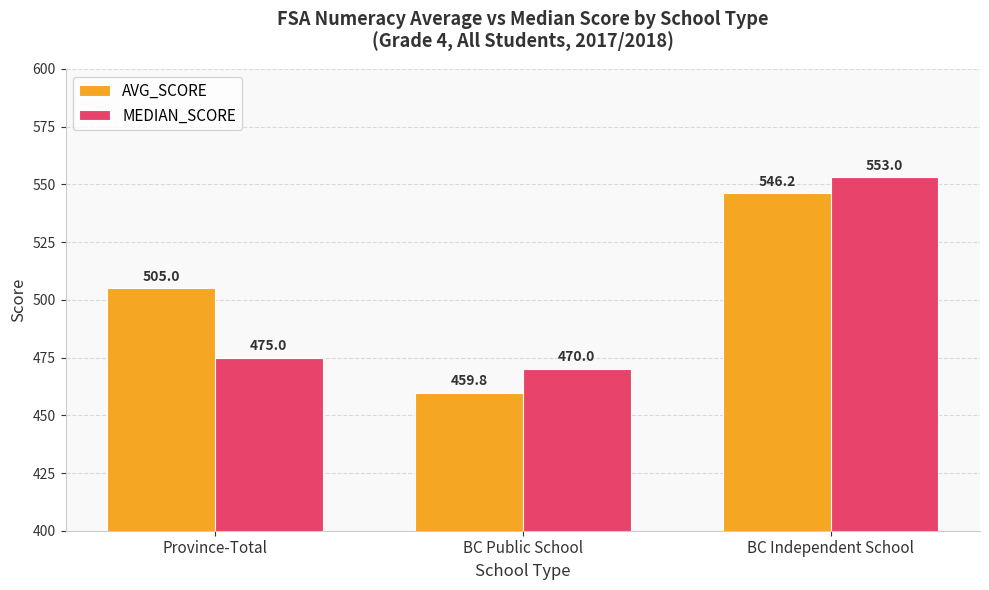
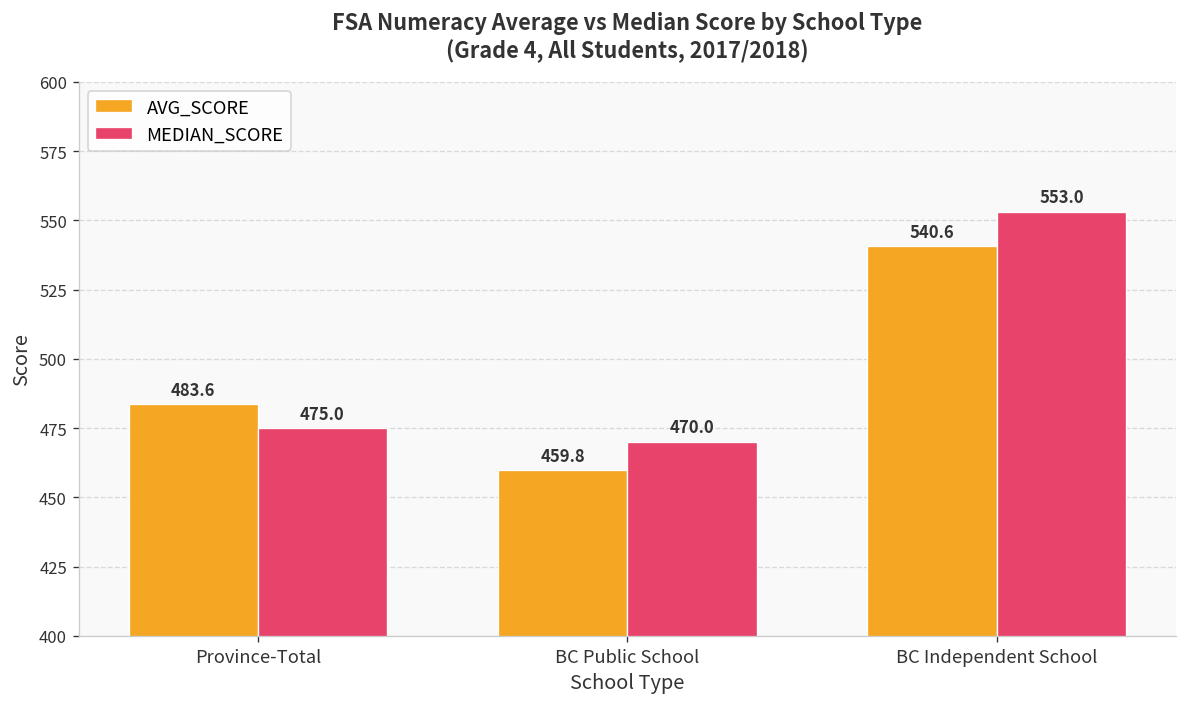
AVG_SCORE, Province-Total: 505.0 -> 483.6
AVG_SCORE, BC Independent School: 546.2 -> 540.6
